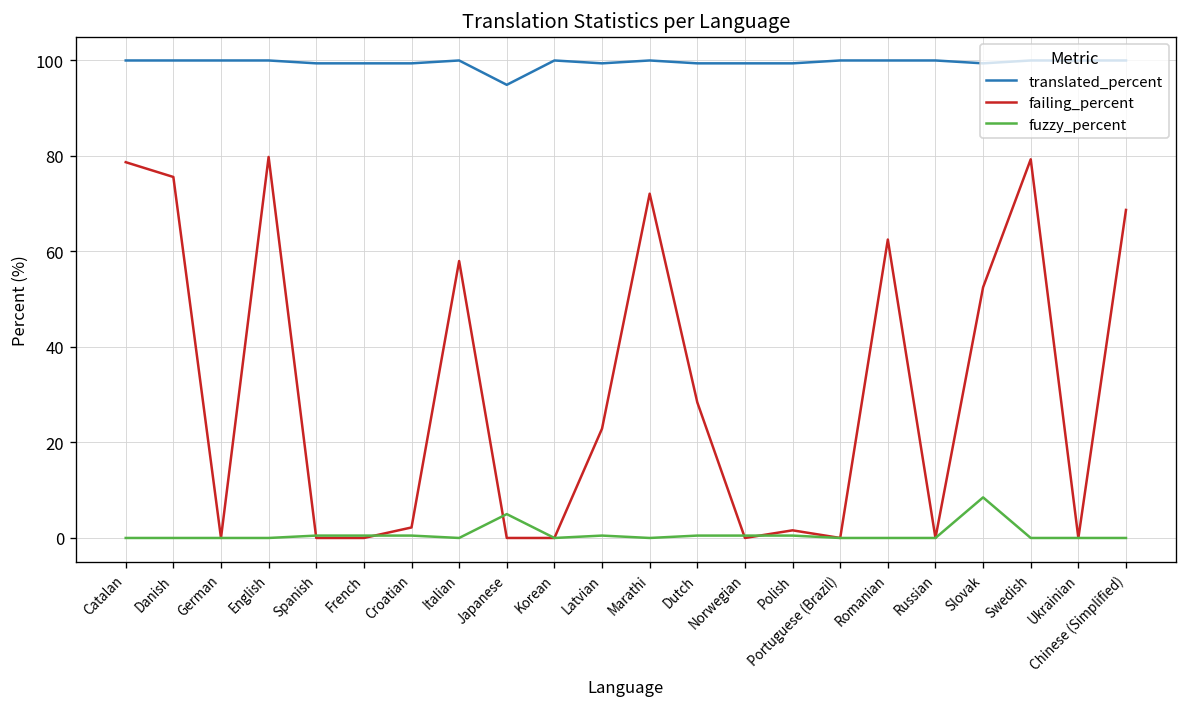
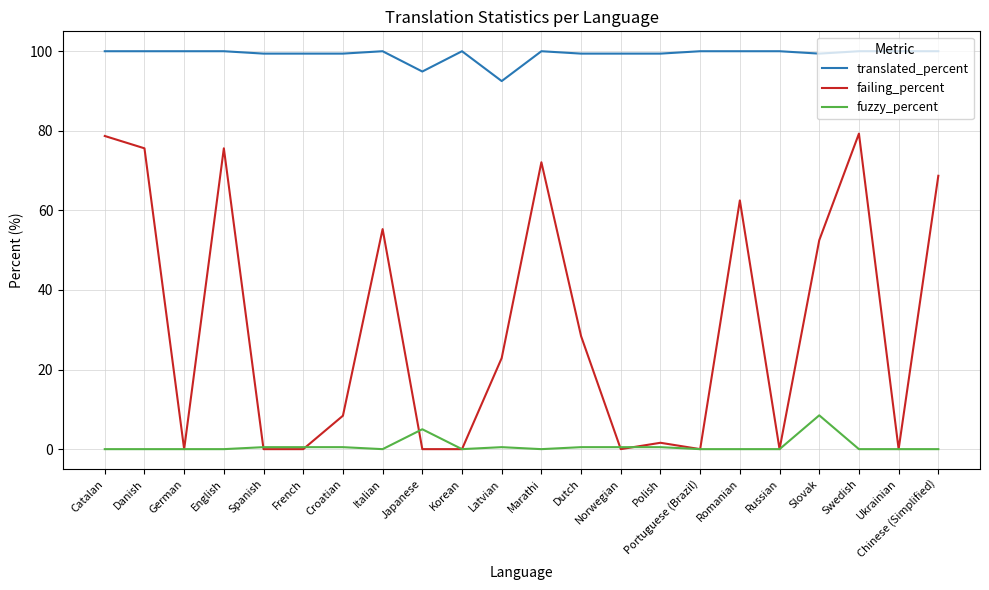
failing_percent, English: 80 -> 76
failing_percent, Croatian: 2 -> 8
failing_percent, Italian: 58 -> 55
translated_percent, Latvian: 99 -> 93
